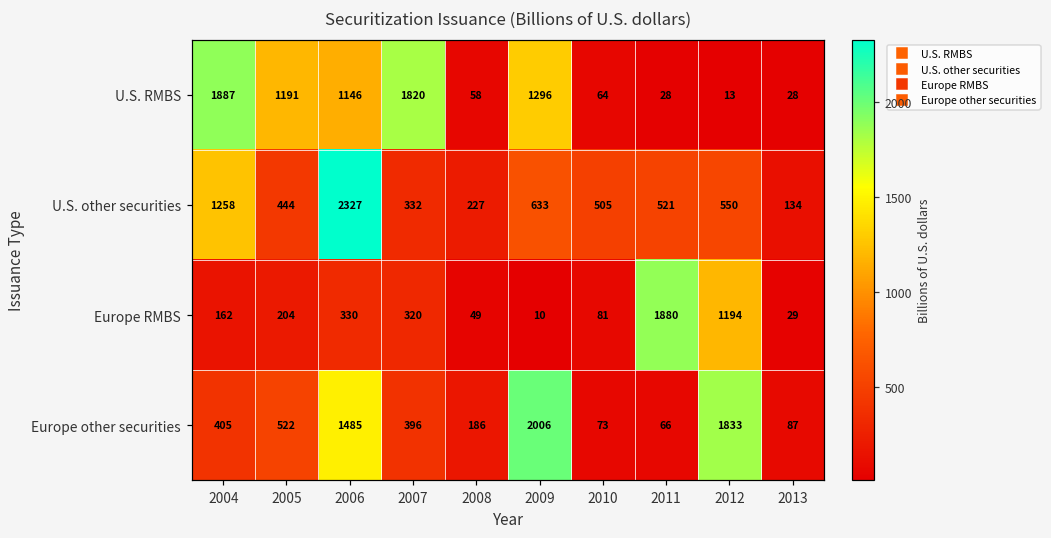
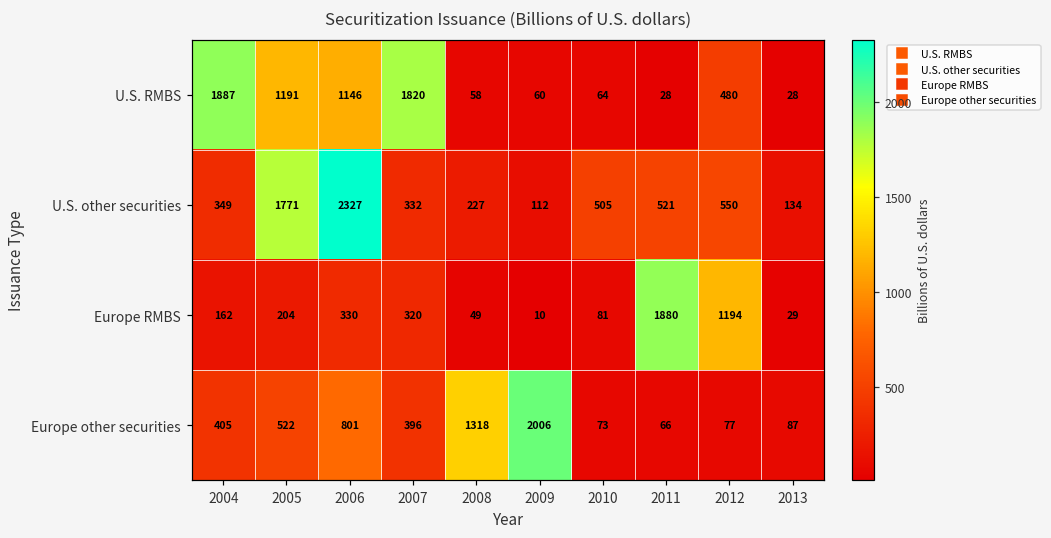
U.S. RMBS, 2009: 1296 -> 60
U.S. RMBS, 2012: 13 -> 480
U.S. other securities, 2004: 1258 -> 349
U.S. other securities, 2005: 444 -> 1771
U.S. other securities, 2009: 633 -> 112
Europe other securities, 2006: 1485 -> 801
Europe other securities, 2008: 186 -> 1318
Europe other securities, 2012: 1833 -> 77
